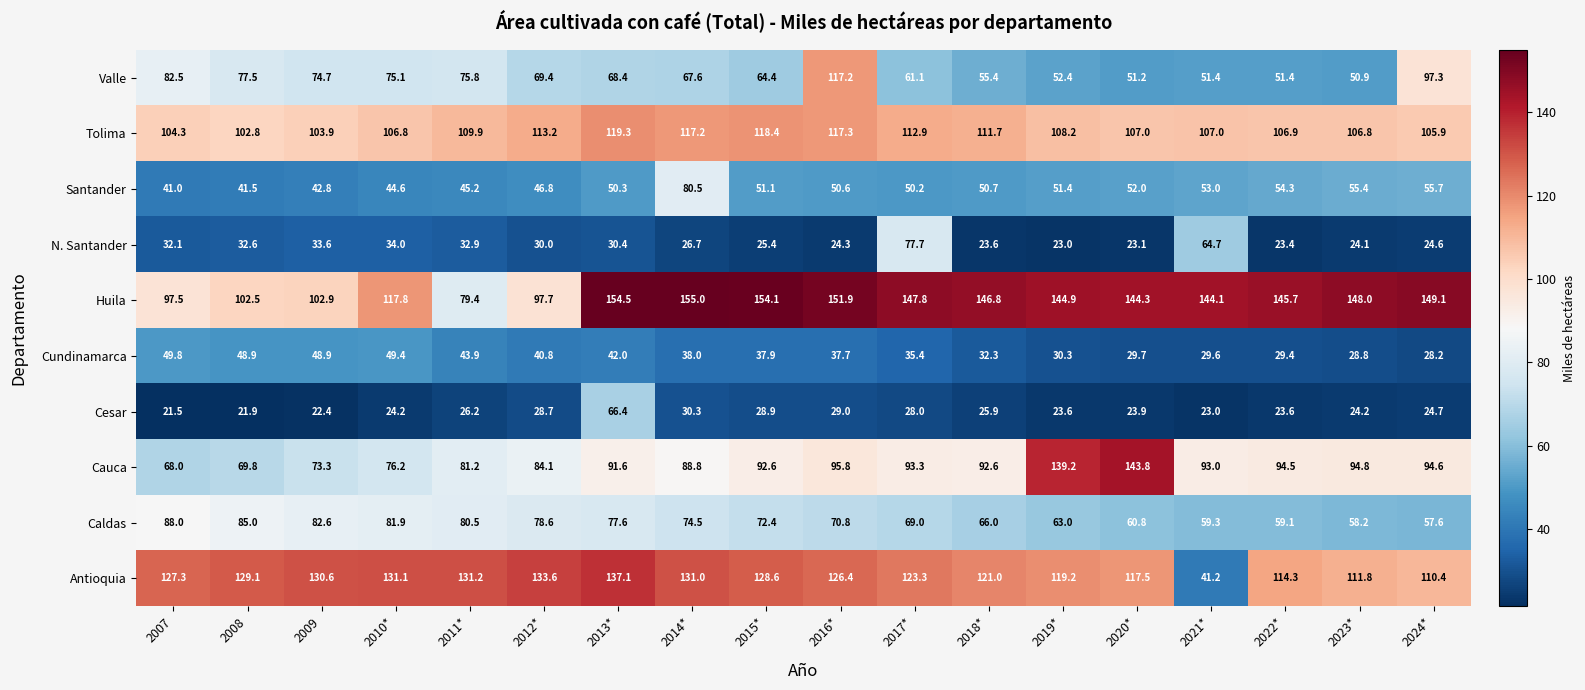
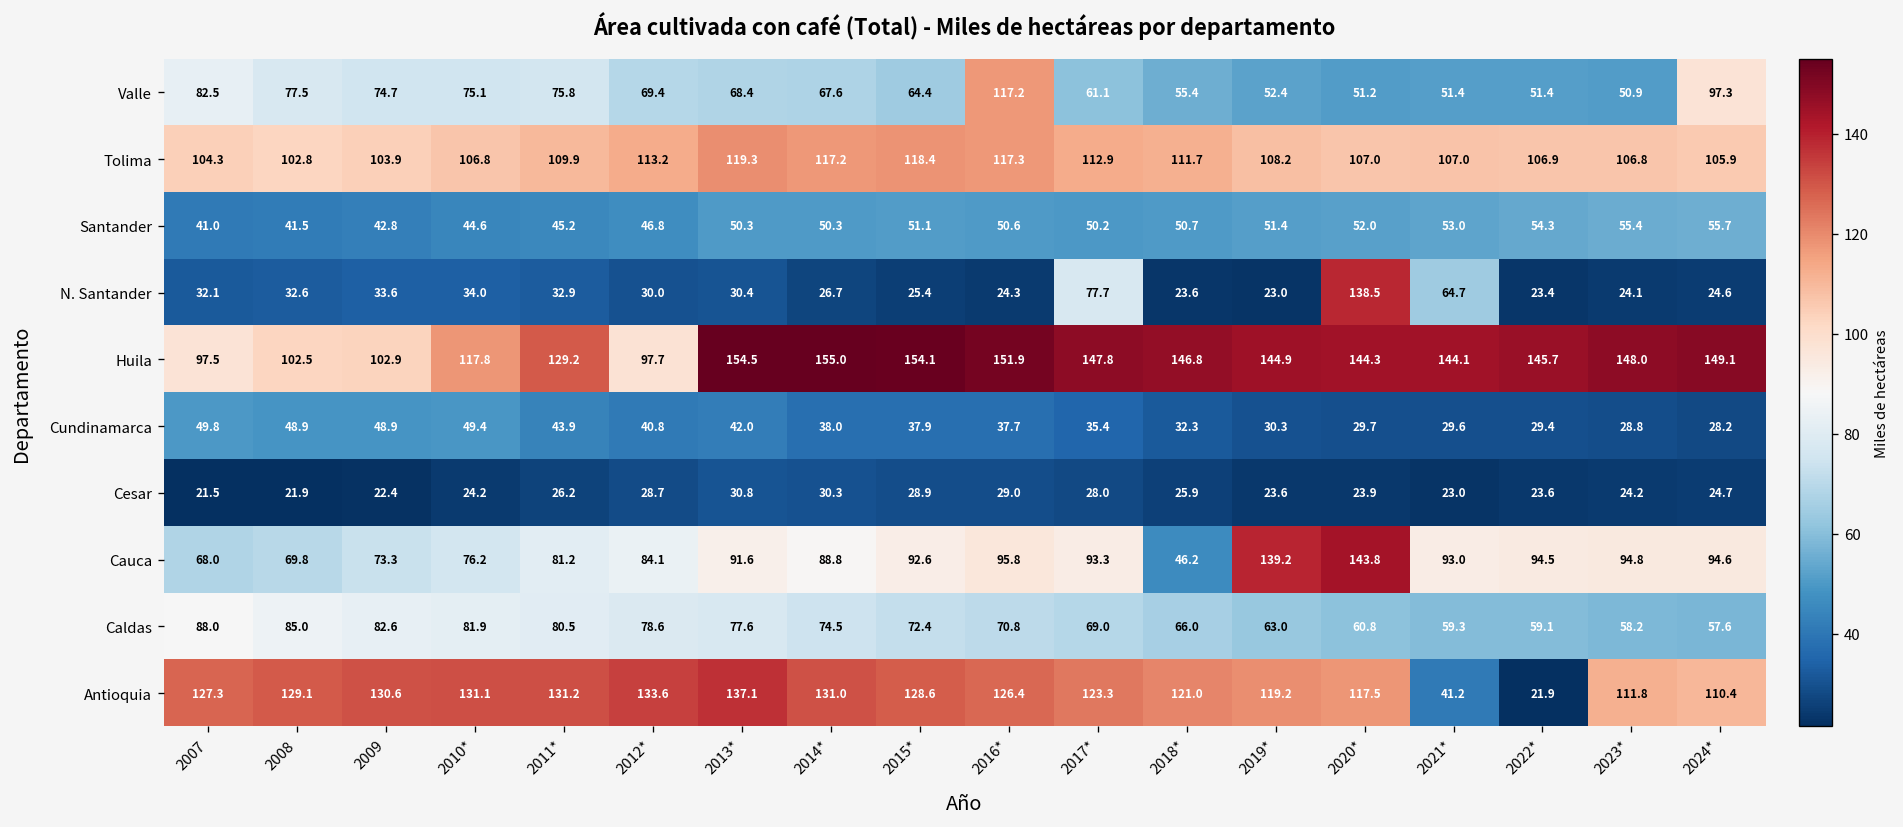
Santander, 2014*: 80.5 -> 50.3
N. Santander, 2020*: 23.1 -> 138.5
Huila, 2011*: 79.4 -> 129.2
Cesar, 2013*: 66.4 -> 30.8
Cauca, 2018*: 92.6 -> 46.2
Antioquia, 2022*: 114.3 -> 21.9
